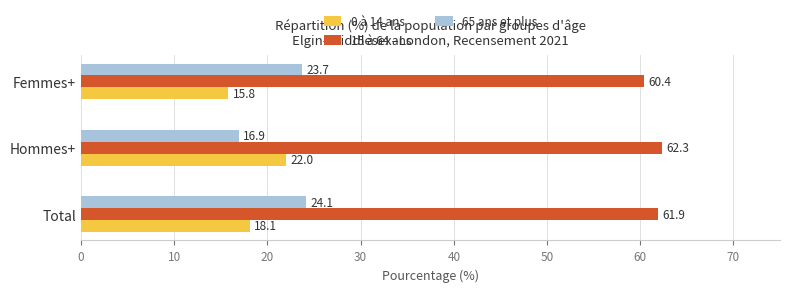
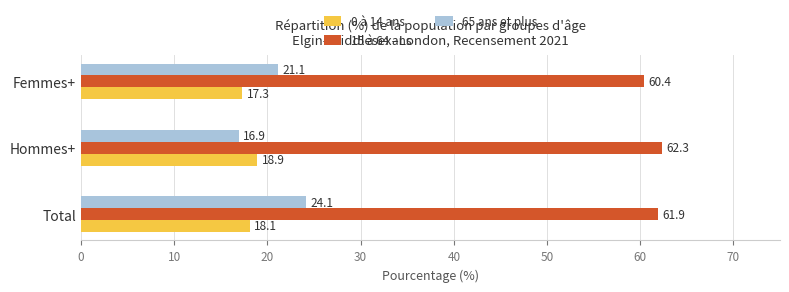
65 ans et plus, Femmes+: 23.7 -> 21.1
0 à 14 ans, Femmes+: 15.8 -> 17.3
0 à 14 ans, Hommes+: 22.0 -> 18.9
